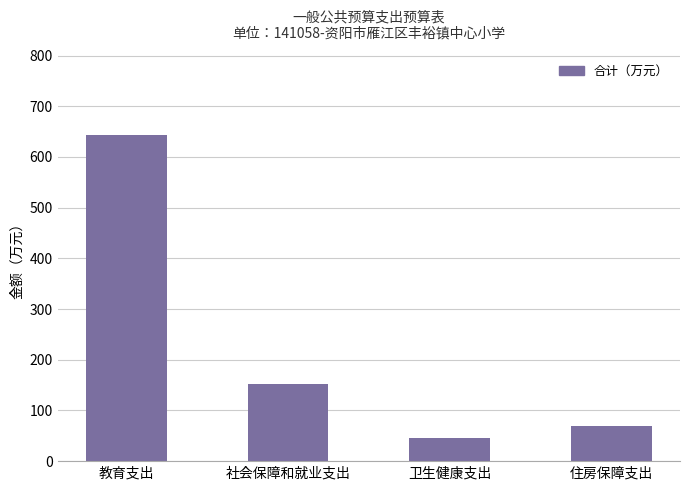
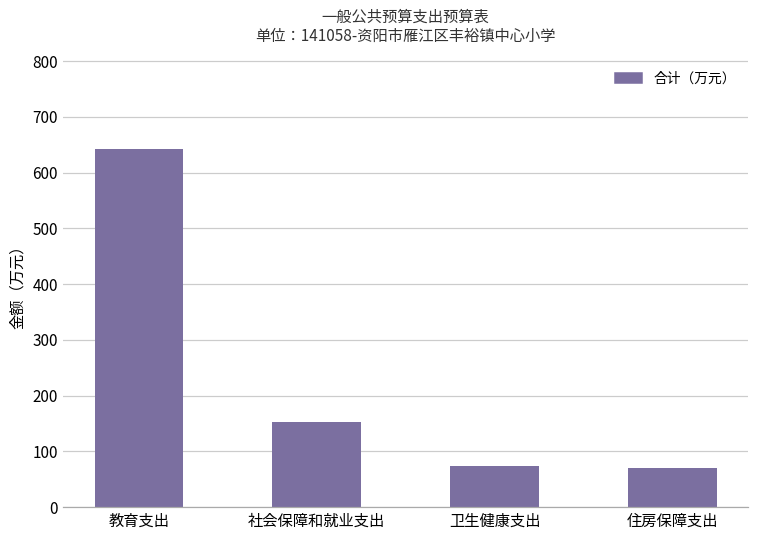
卫生健康支出: 50 -> 70
